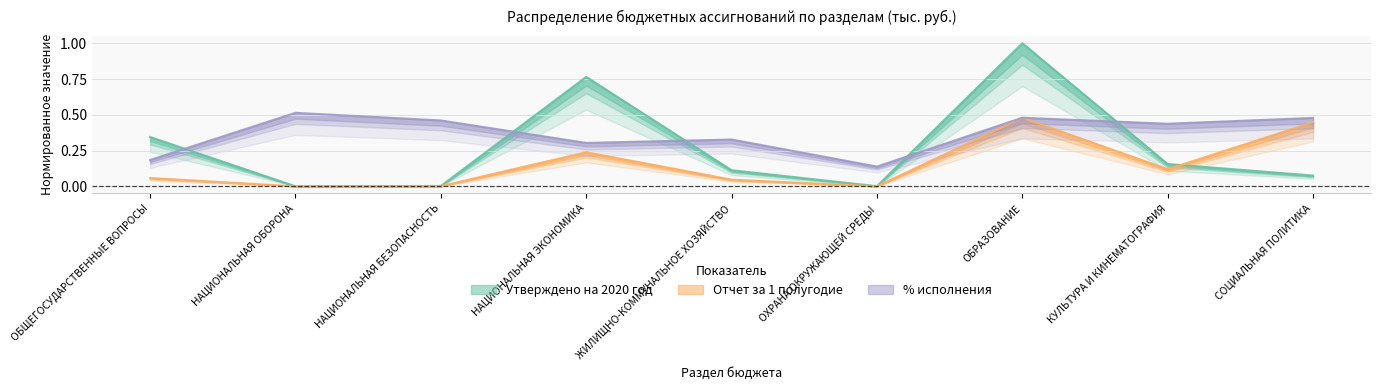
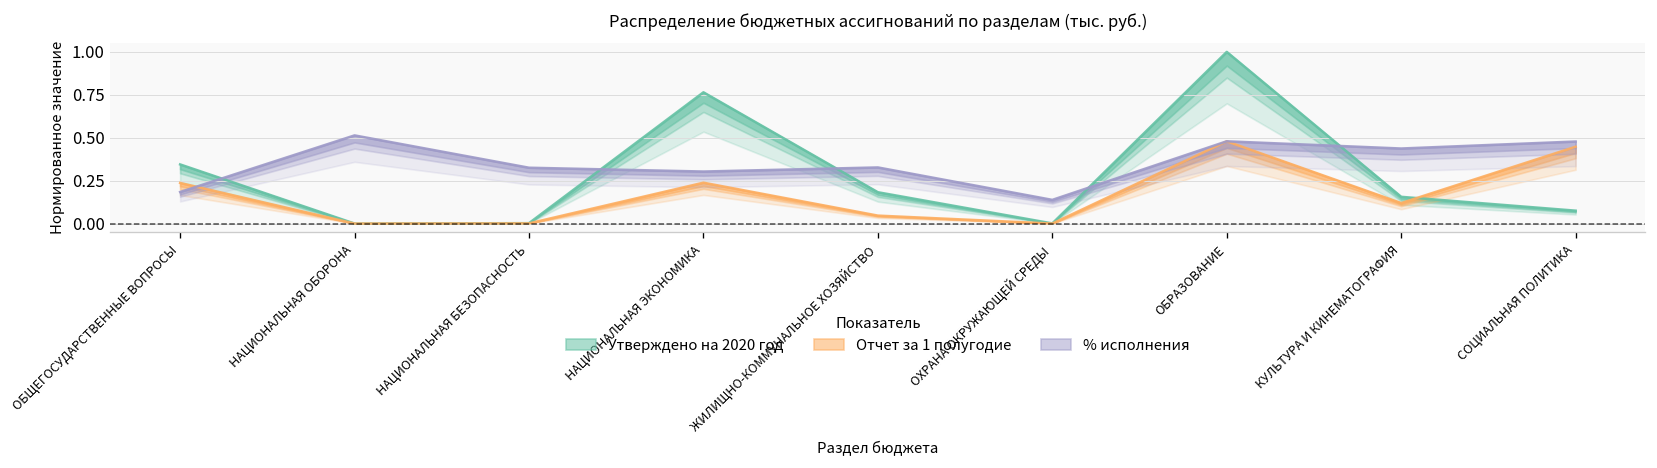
Отчет за 1 полугодие, ОБЩЕГОСУДАРСТВЕННЫЕ ВОПРОСЫ: 0.06 -> 0.24
% исполнения, НАЦИОНАЛЬНАЯ БЕЗОПАСНОСТЬ: 0.46 -> 0.33
Утверждено на 2020 год, ЖИЛИЩНО-КОММУНАЛЬНОЕ ХОЗЯЙСТВО: 0.11 -> 0.18
